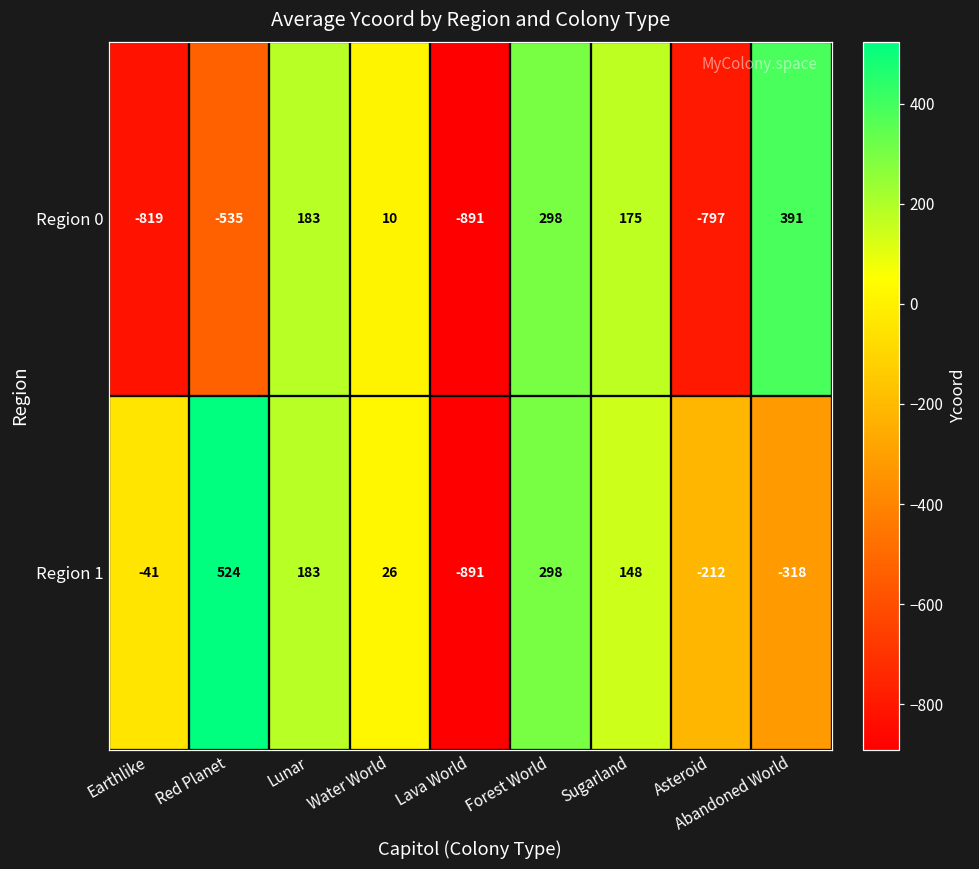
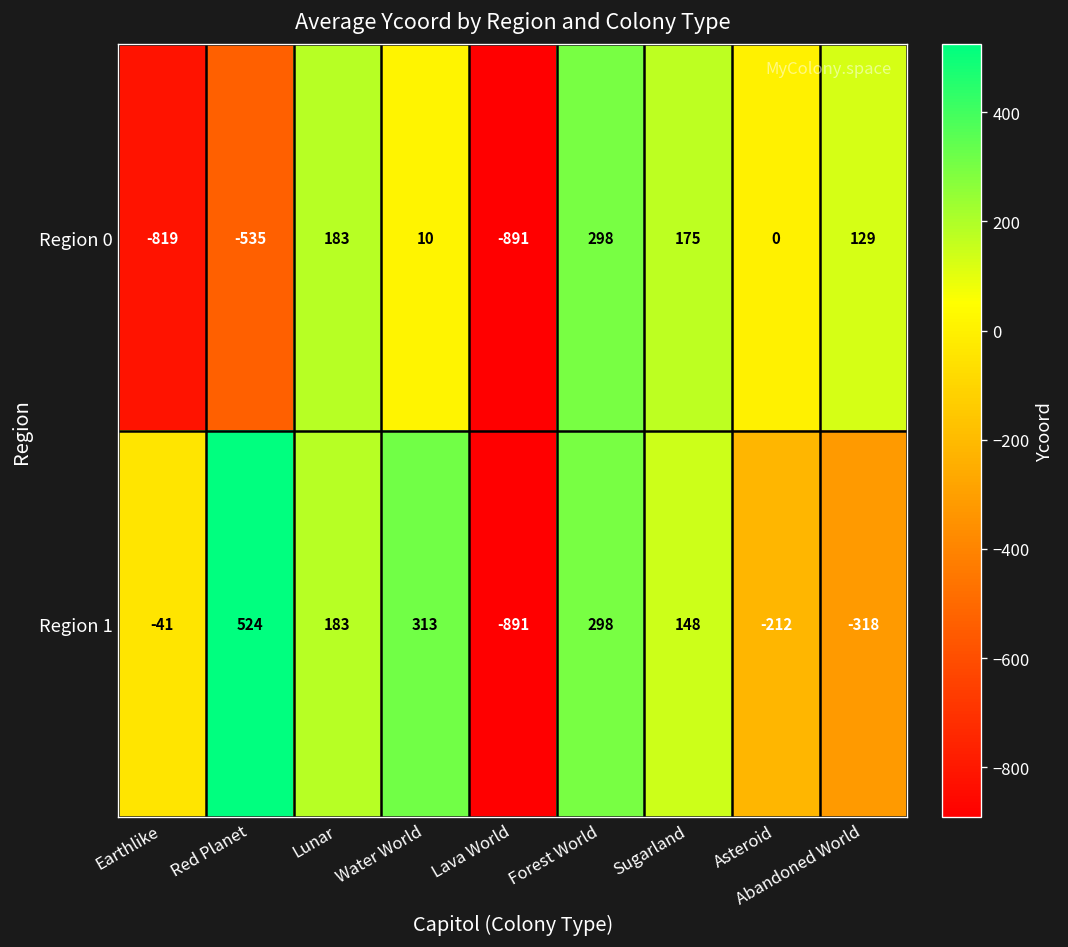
Region 0, Asteroid: -797 -> 0
Region 0, Abandoned World: 391 -> 129
Region 1, Water World: 26 -> 313
